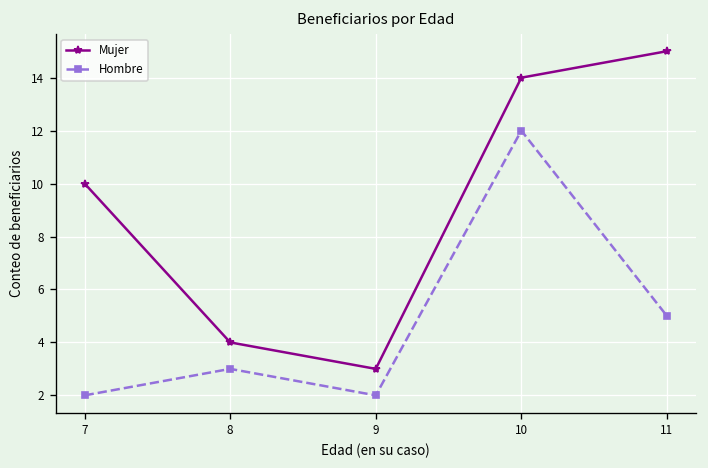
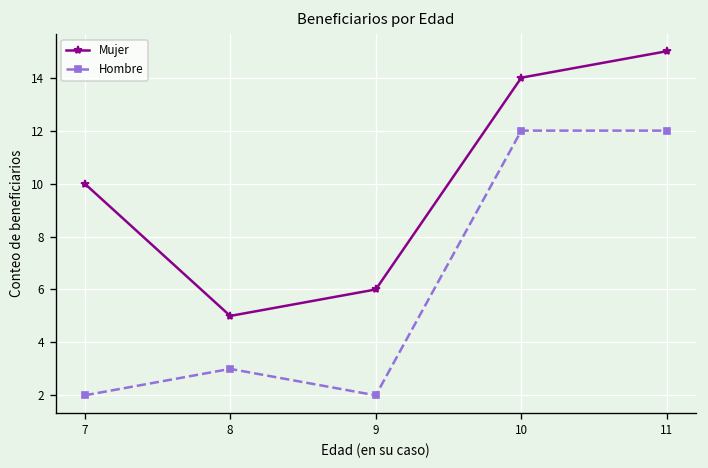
Mujer, 8: 4 -> 5
Mujer, 9: 3 -> 6
Hombre, 11: 5 -> 12
